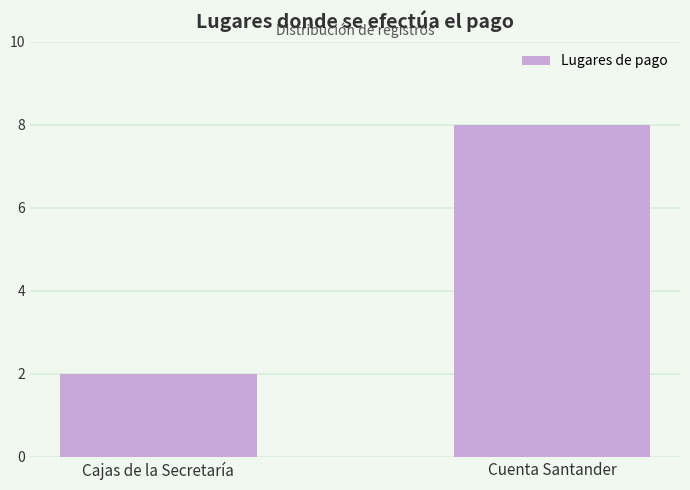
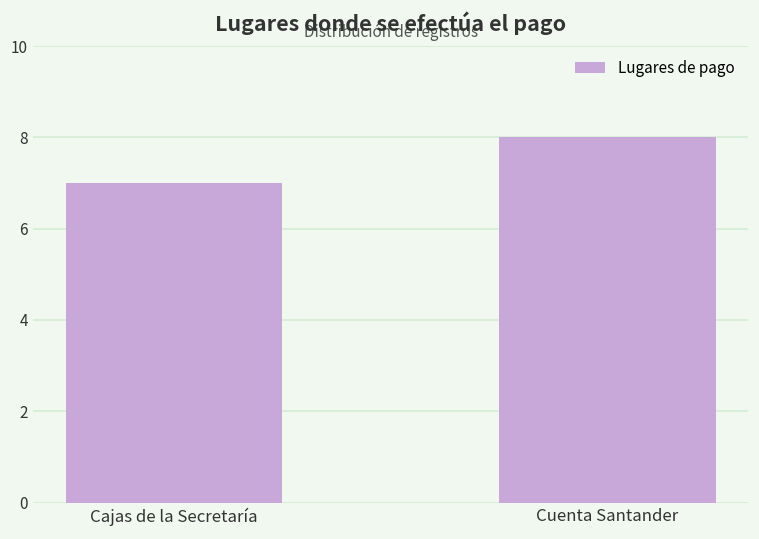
Cajas de la Secretaría: 2 -> 7
